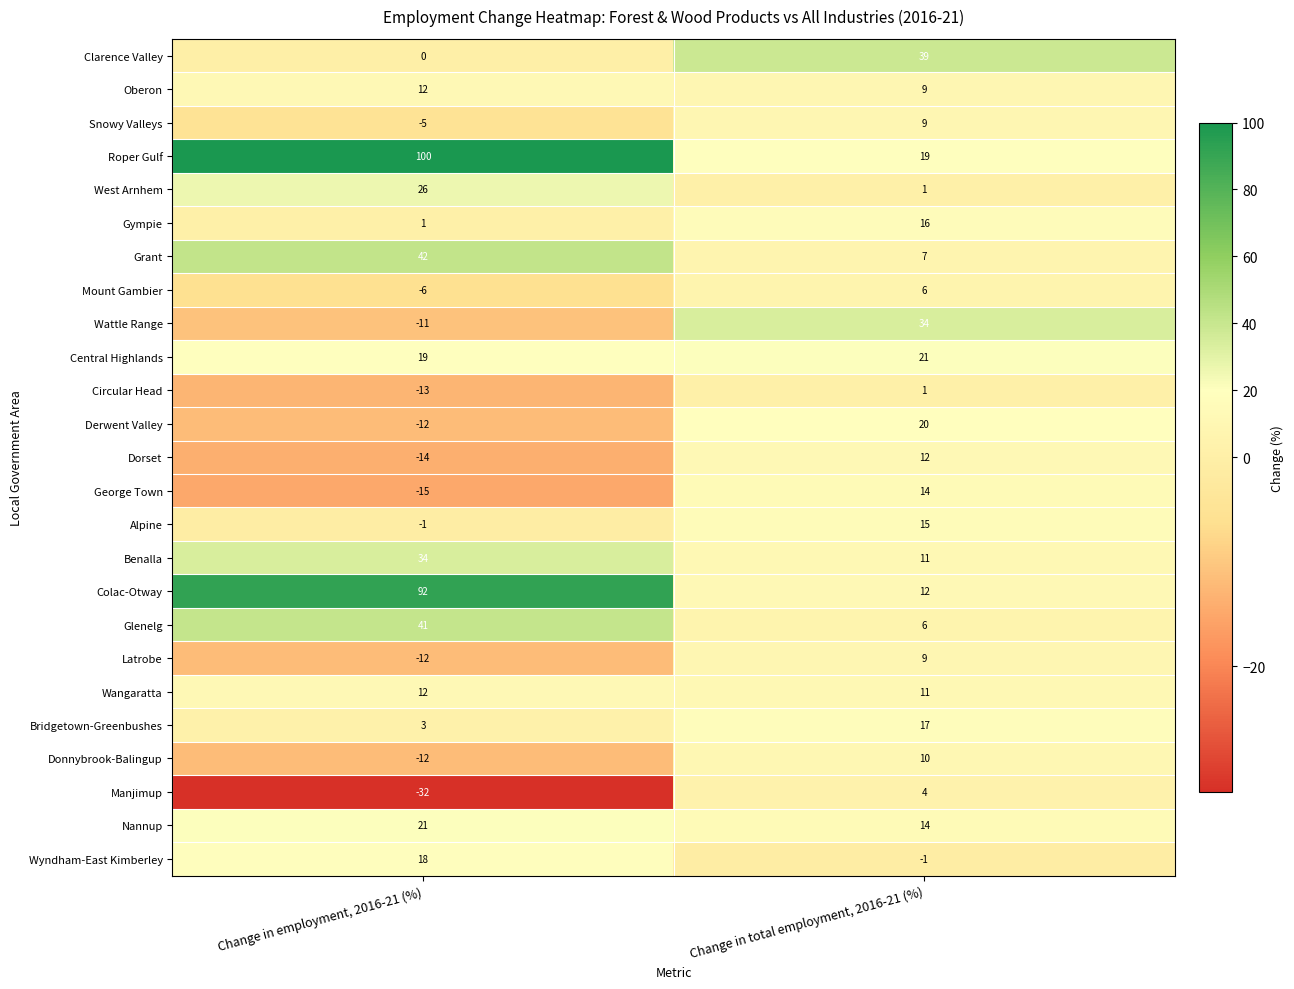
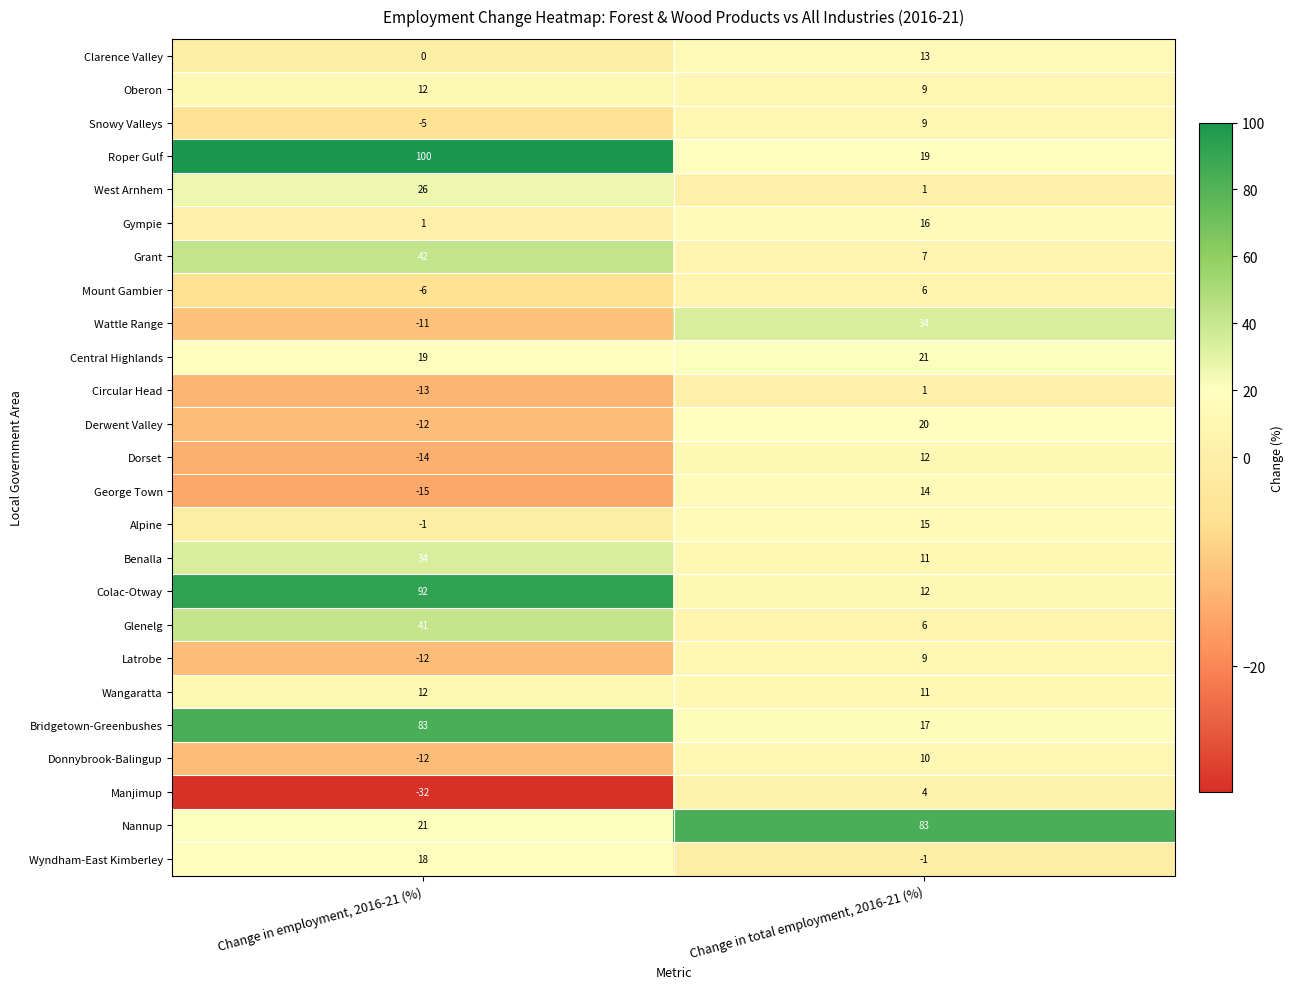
Clarence Valley, Change in total employment, 2016-21 (%): 39 -> 13
Bridgetown-Greenbushes, Change in employment, 2016-21 (%): 3 -> 83
Nannup, Change in total employment, 2016-21 (%): 14 -> 83
